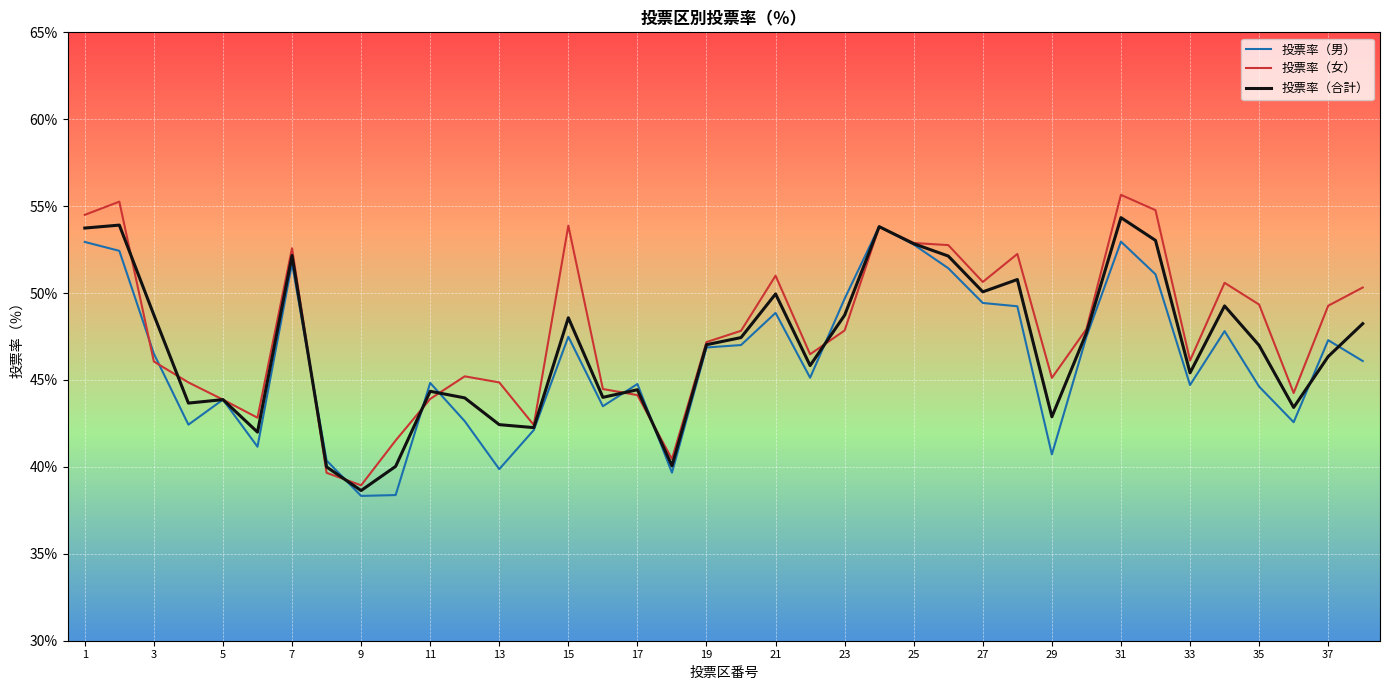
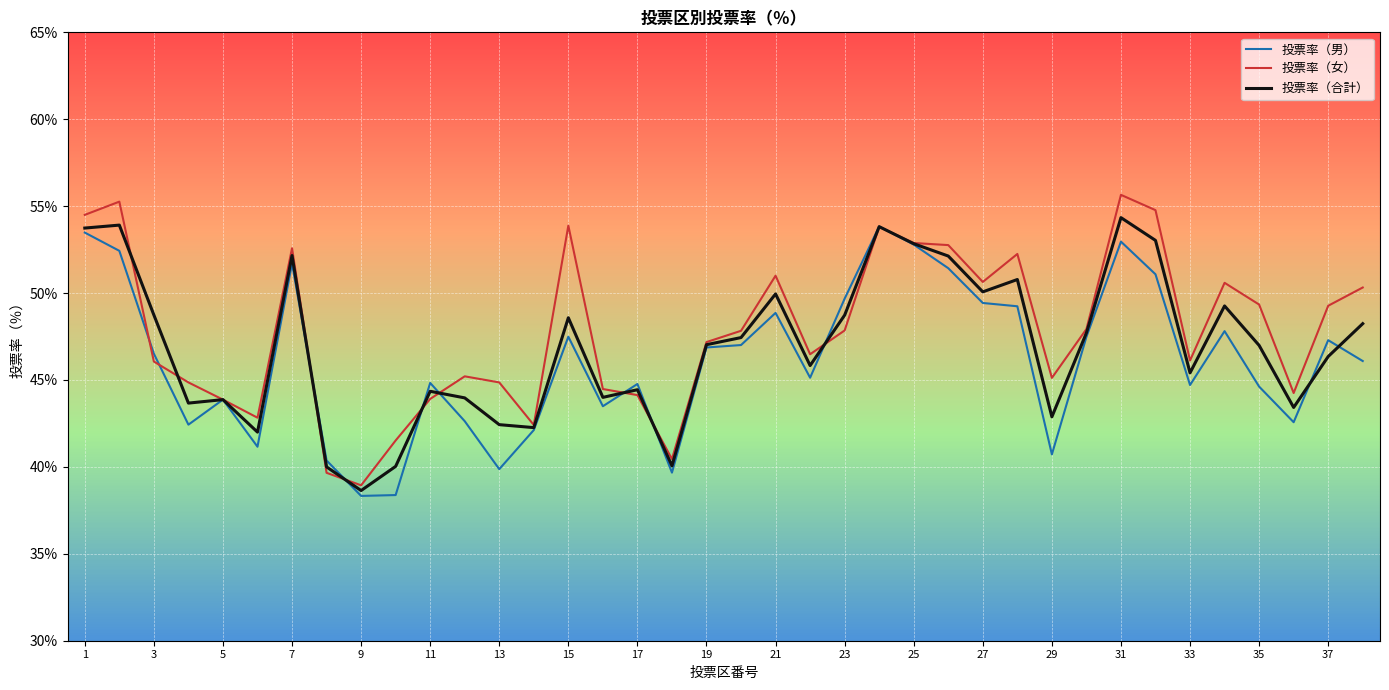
投票率（男）, 1: 52.9% -> 53.5%
